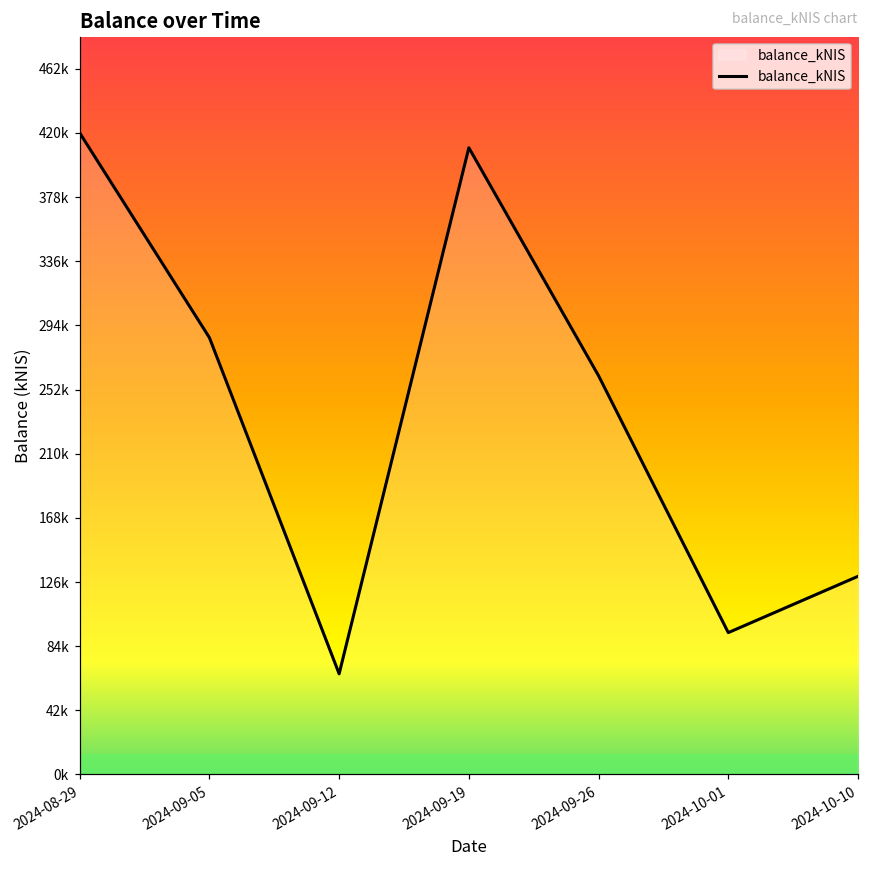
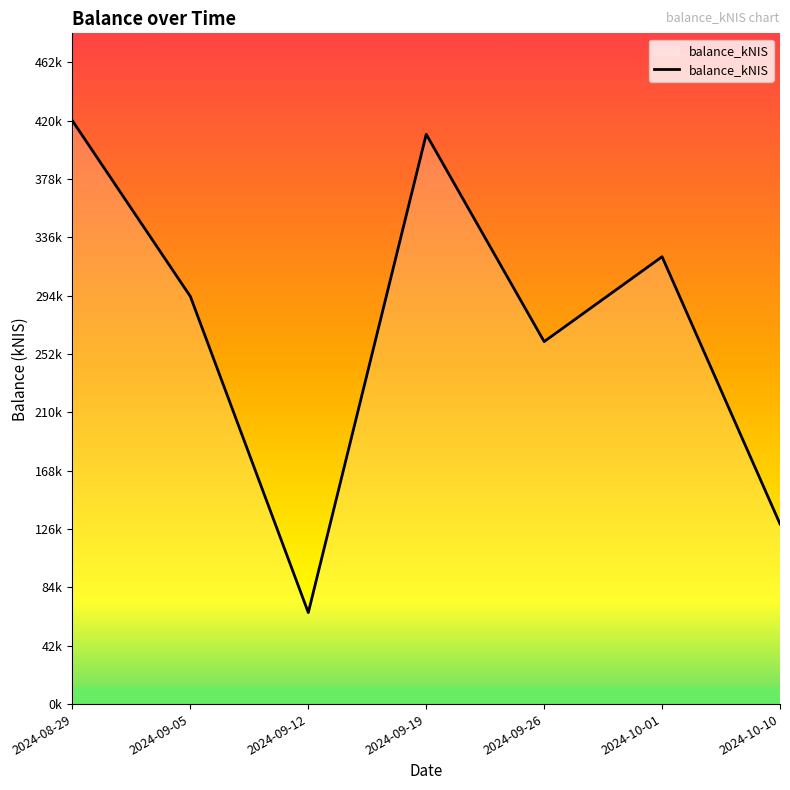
2024-09-05: 286000 -> 294000
2024-10-01: 93000 -> 322000
